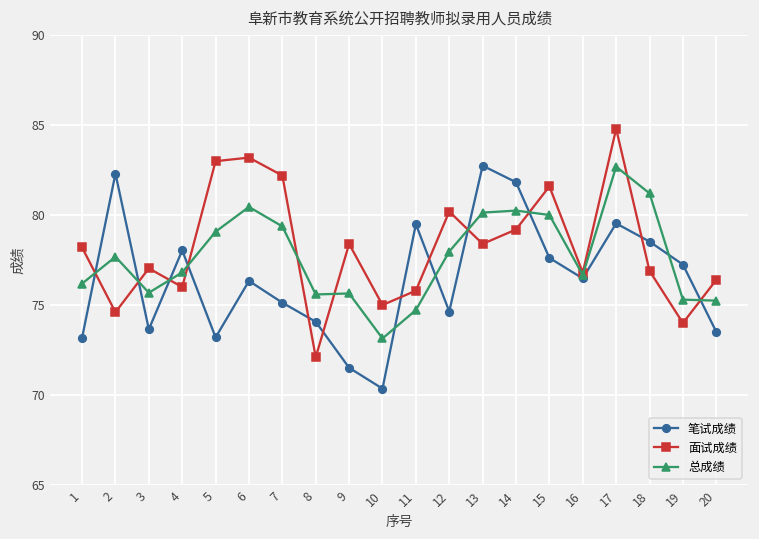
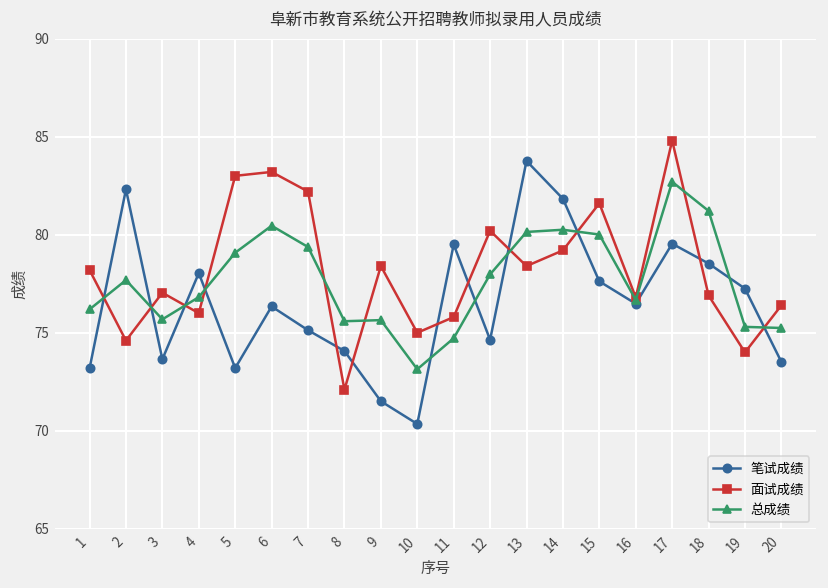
笔试成绩, 13: 82.8 -> 83.8
